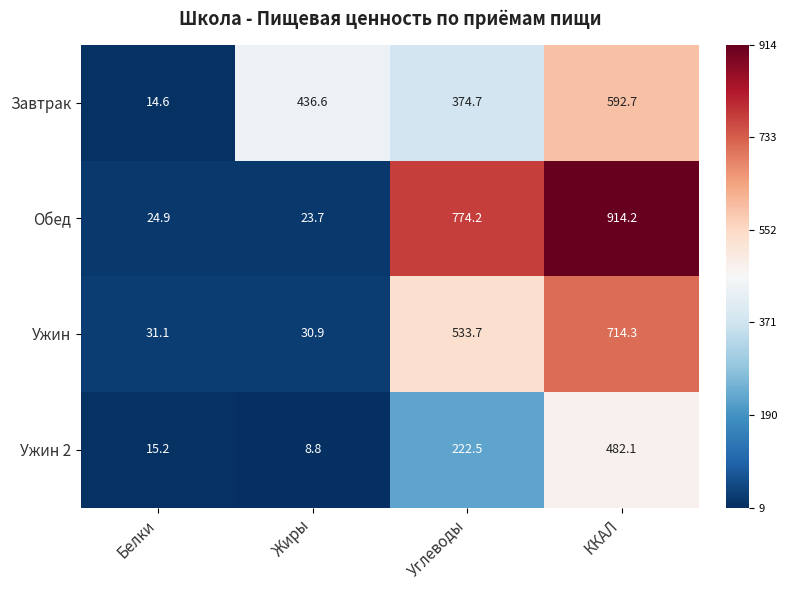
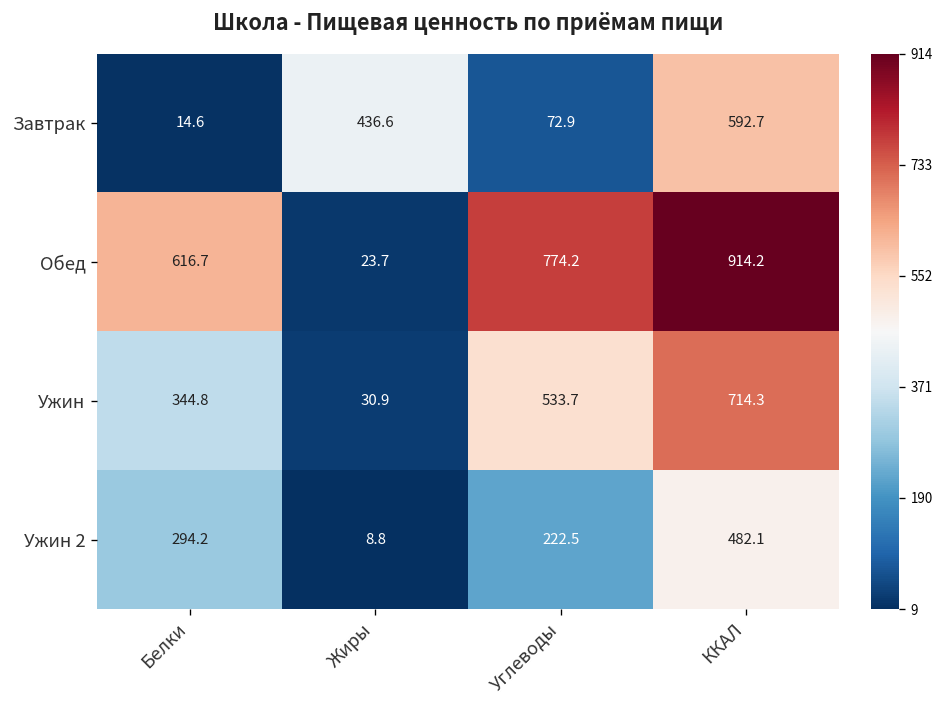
Завтрак, Углеводы: 374.7 -> 72.9
Обед, Белки: 24.9 -> 616.7
Ужин, Белки: 31.1 -> 344.8
Ужин 2, Белки: 15.2 -> 294.2
